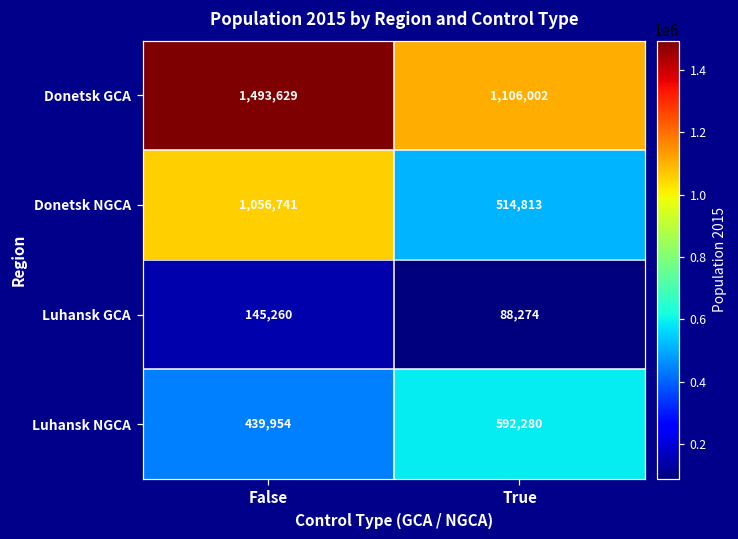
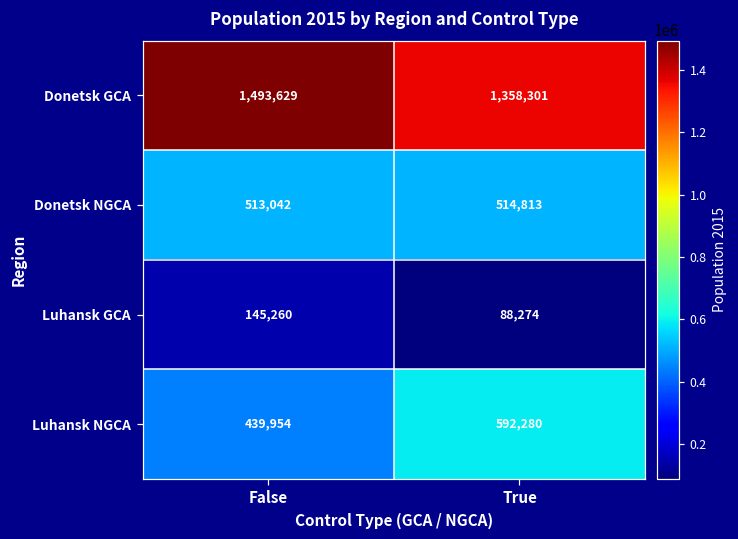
Donetsk GCA, True: 1,106,002 -> 1,358,301
Donetsk NGCA, False: 1,056,741 -> 513,042
